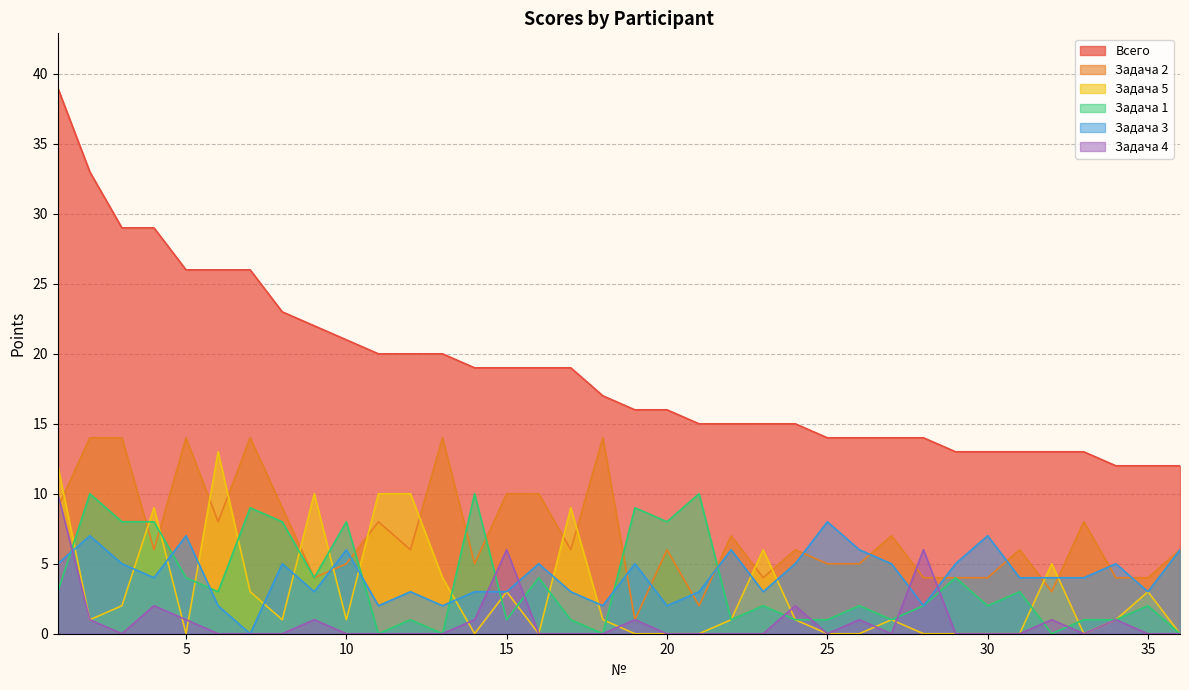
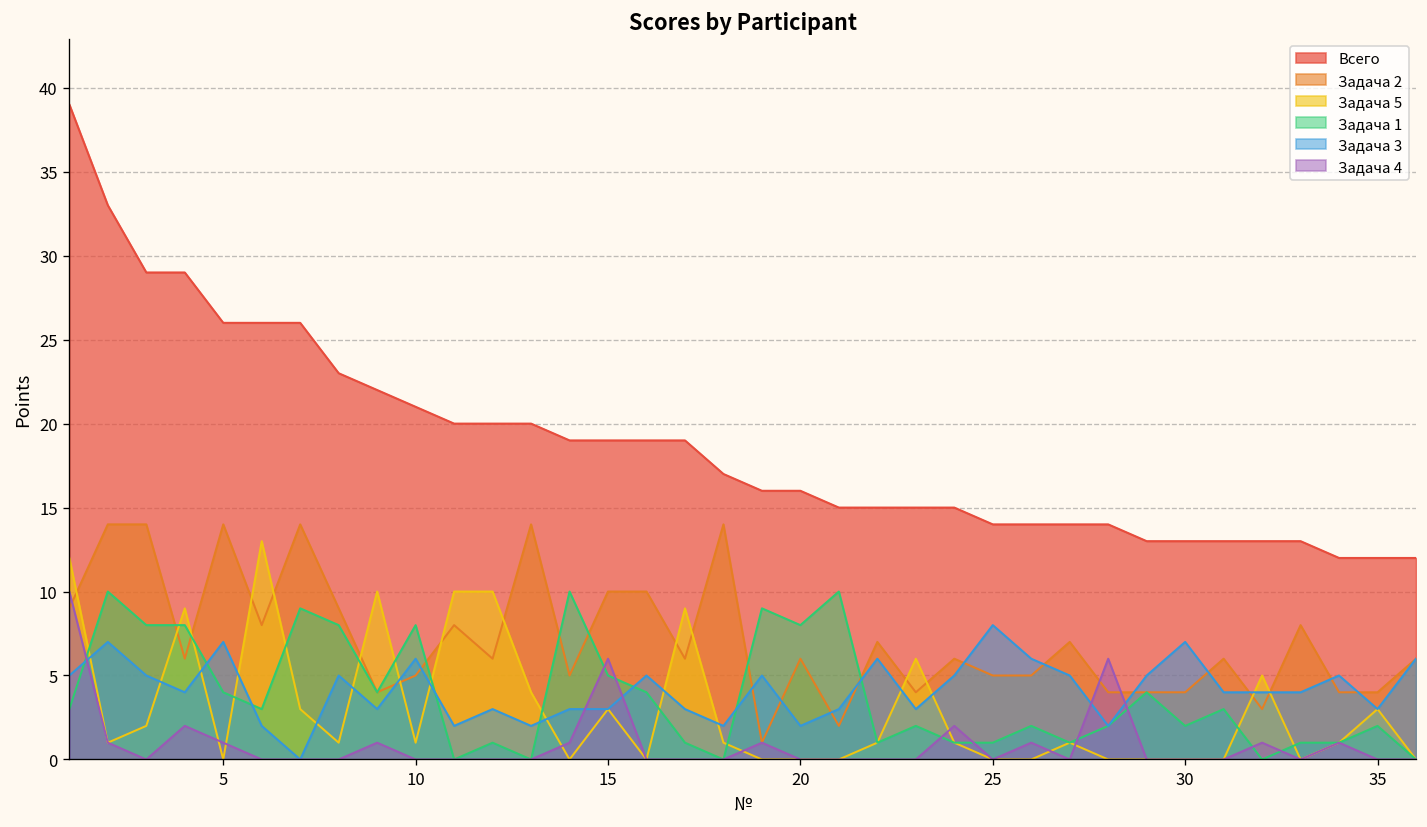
Задача 1, 15: 1 -> 5
